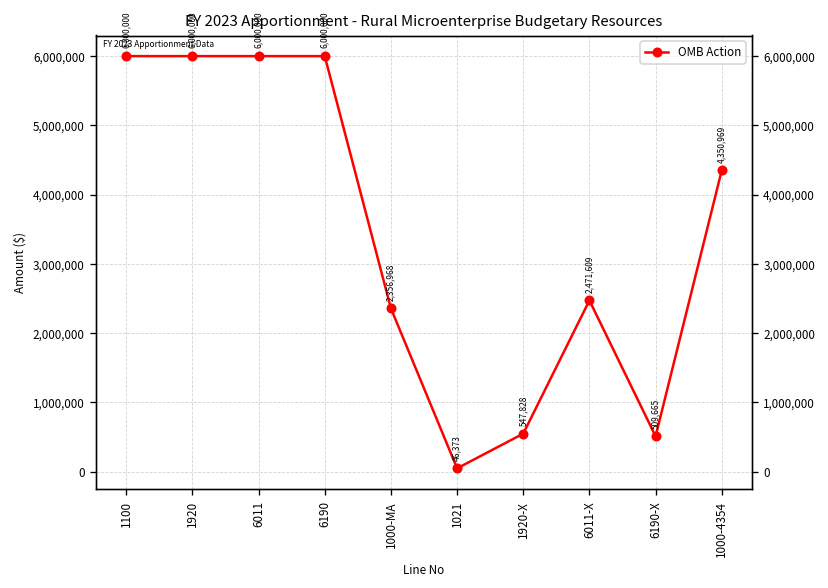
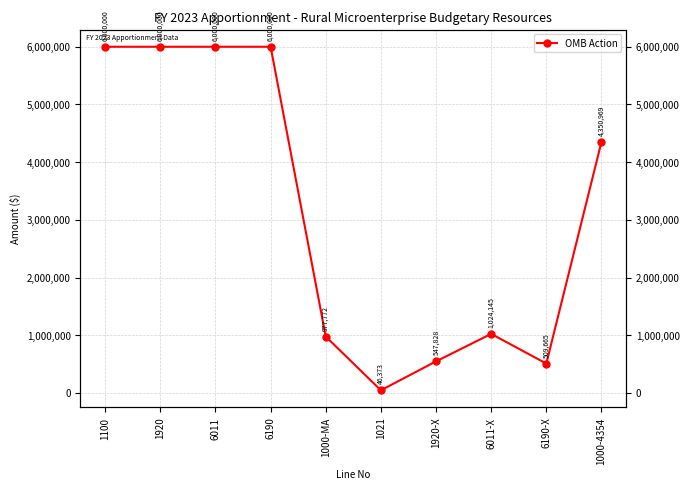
1000-MA: 2,356,968 -> 977,772
6011-X: 2,471,609 -> 1,024,145
